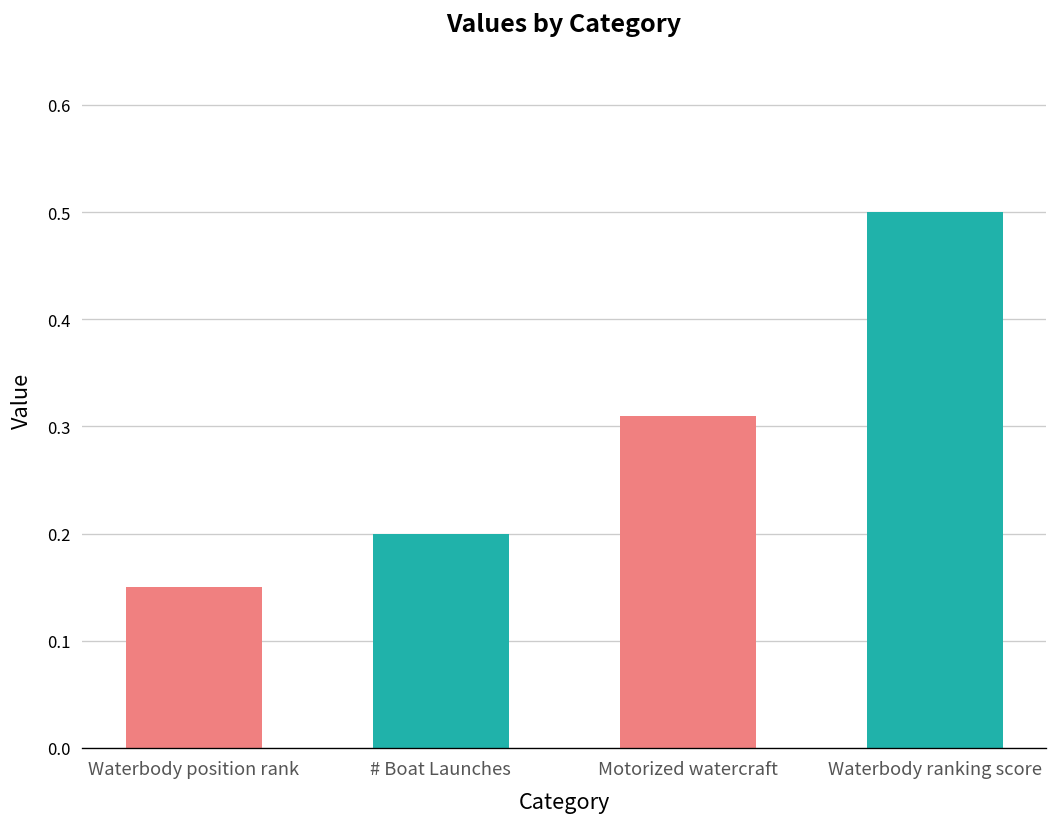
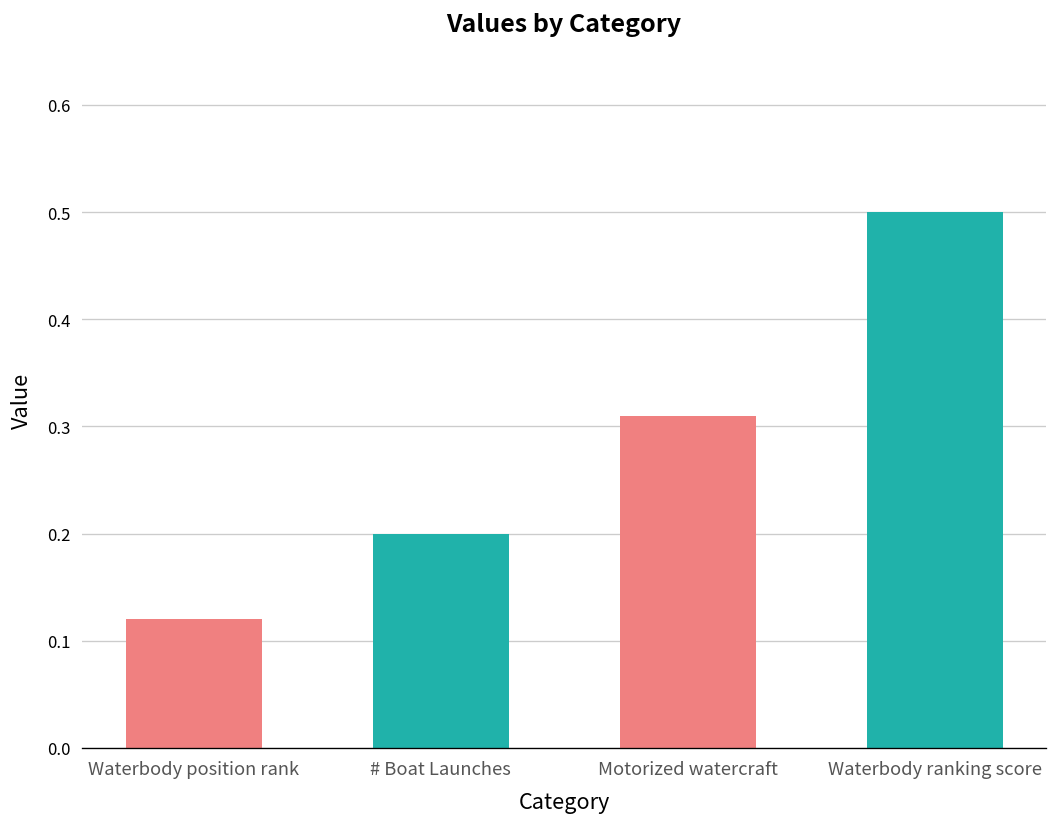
Waterbody position rank: 0.15 -> 0.12
